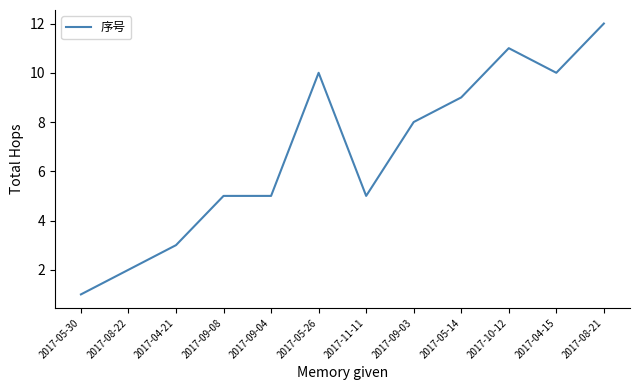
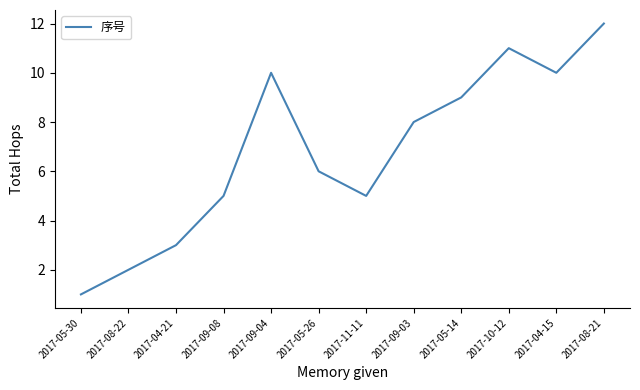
2017-09-04: 5 -> 10
2017-05-26: 10 -> 6
